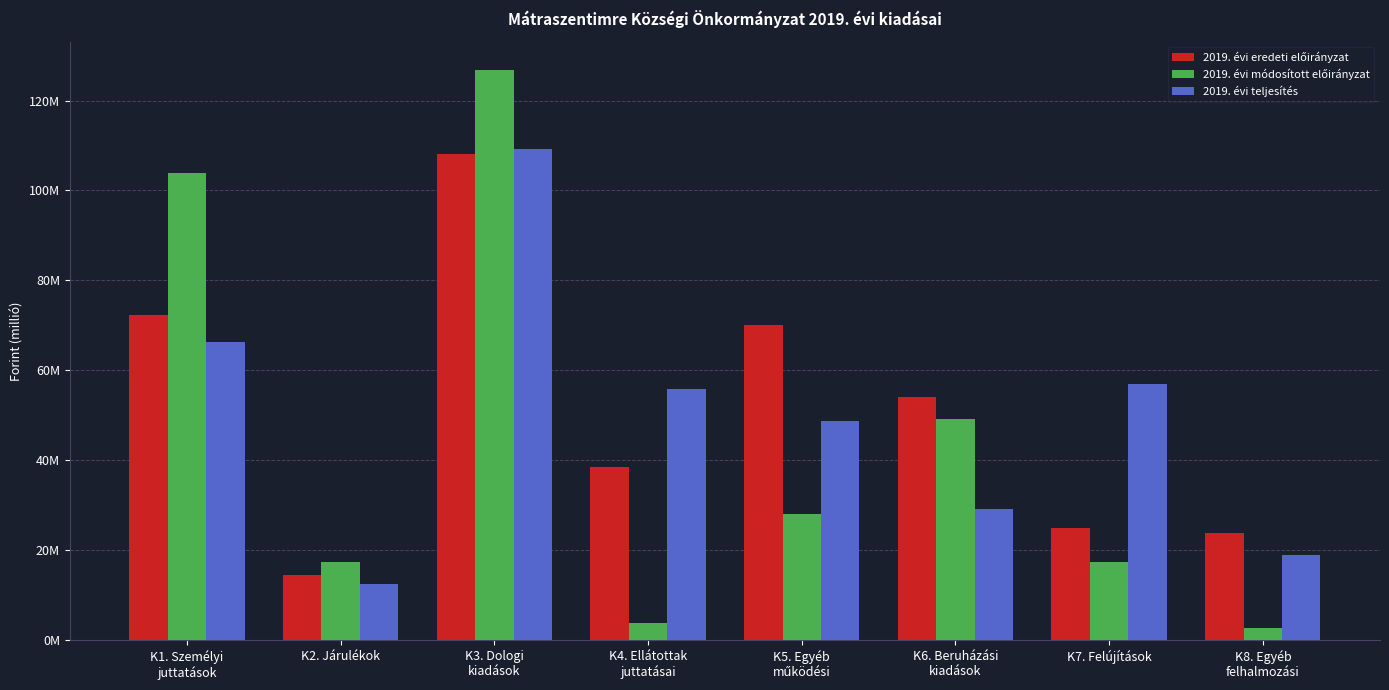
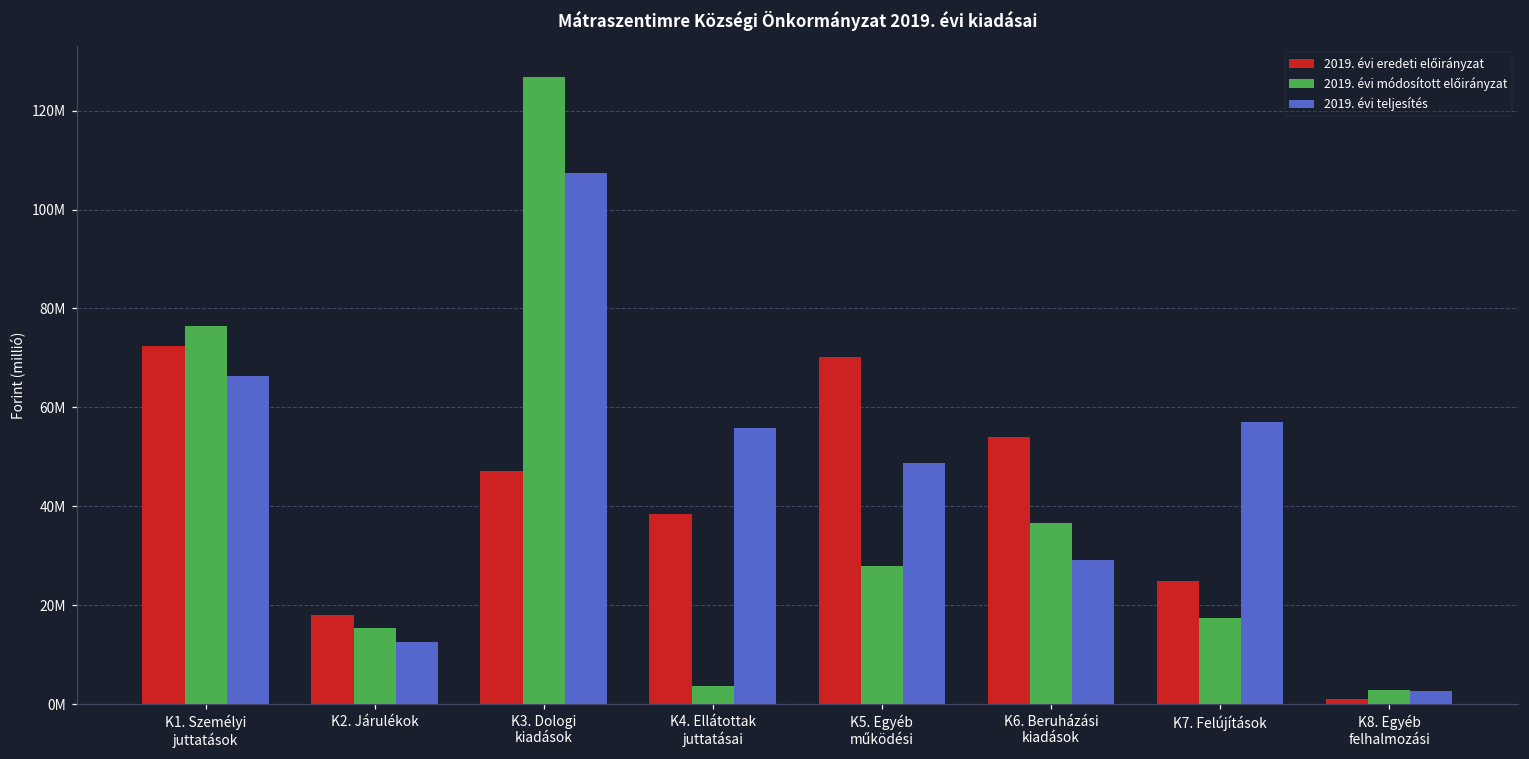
2019. évi módosított előirányzat, K1. Személyi juttatások: 104000000 -> 76000000
2019. évi eredeti előirányzat, K2. Járulékok: 15000000 -> 18000000
2019. évi módosított előirányzat, K2. Járulékok: 17000000 -> 15000000
2019. évi eredeti előirányzat, K3. Dologi kiadások: 108000000 -> 47000000
2019. évi teljesítés, K3. Dologi kiadások: 109000000 -> 107000000
2019. évi módosított előirányzat, K6. Beruházási kiadások: 49000000 -> 37000000
2019. évi eredeti előirányzat, K8. Egyéb felhalmozási: 24000000 -> 1000000
2019. évi teljesítés, K8. Egyéb felhalmozási: 19000000 -> 3000000
